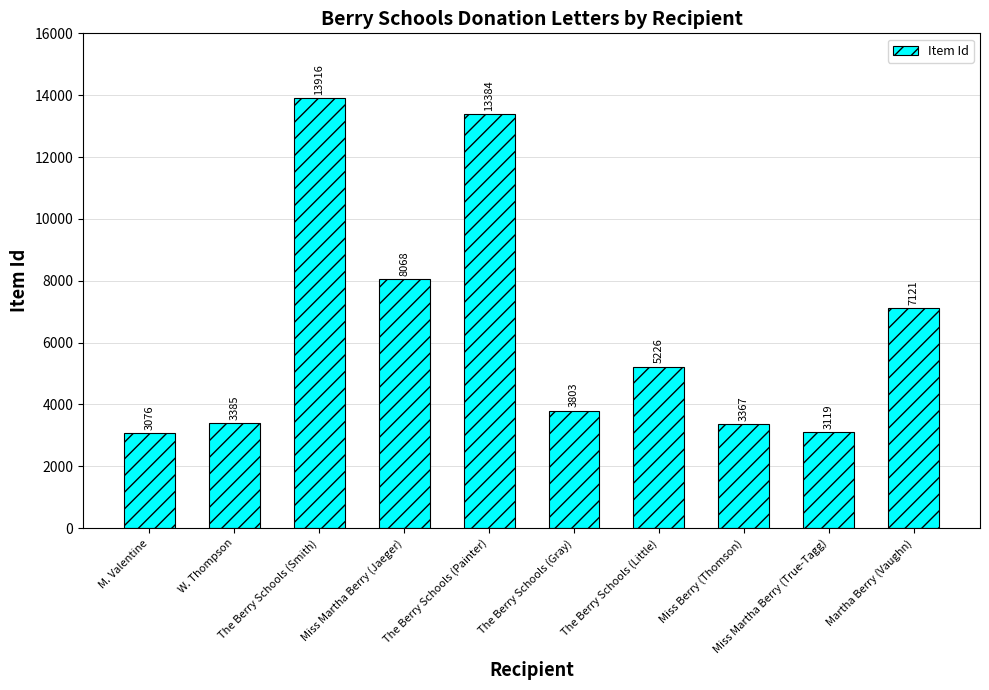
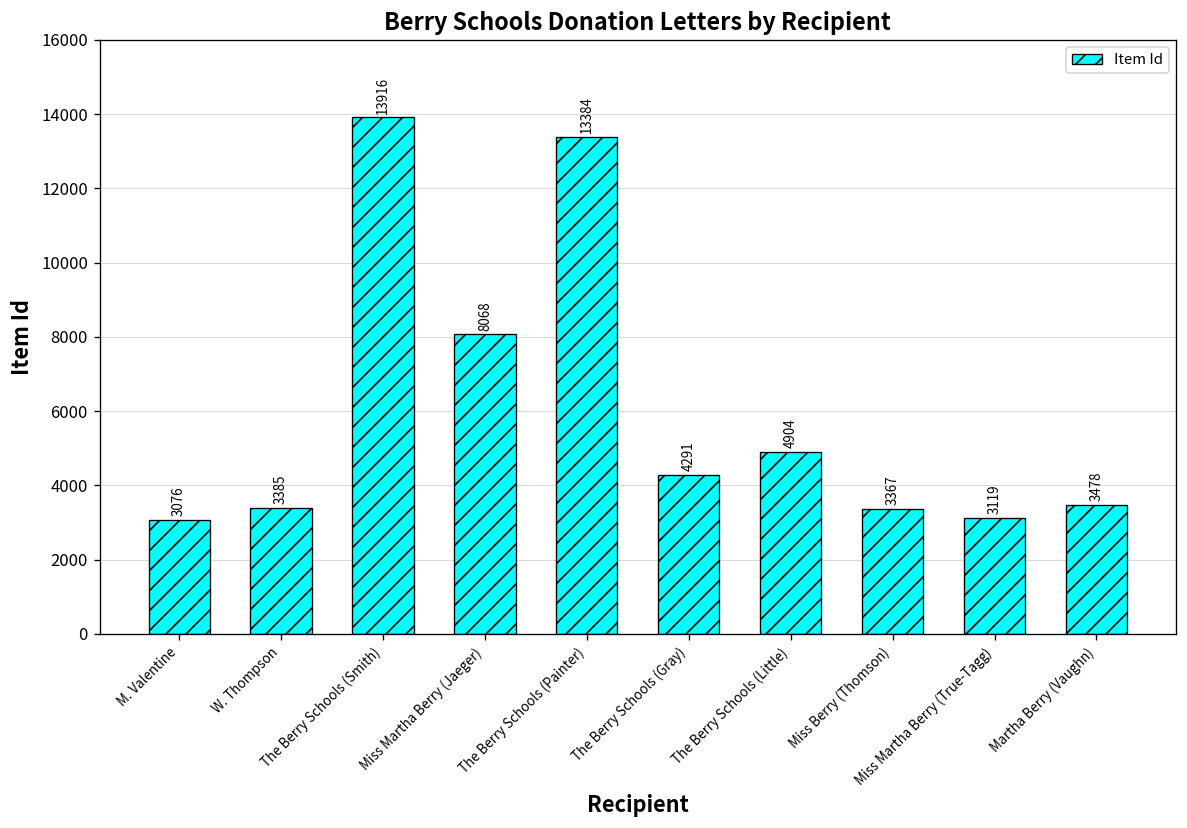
The Berry Schools (Gray): 3803 -> 4291
The Berry Schools (Little): 5226 -> 4904
Martha Berry (Vaughn): 7121 -> 3478
